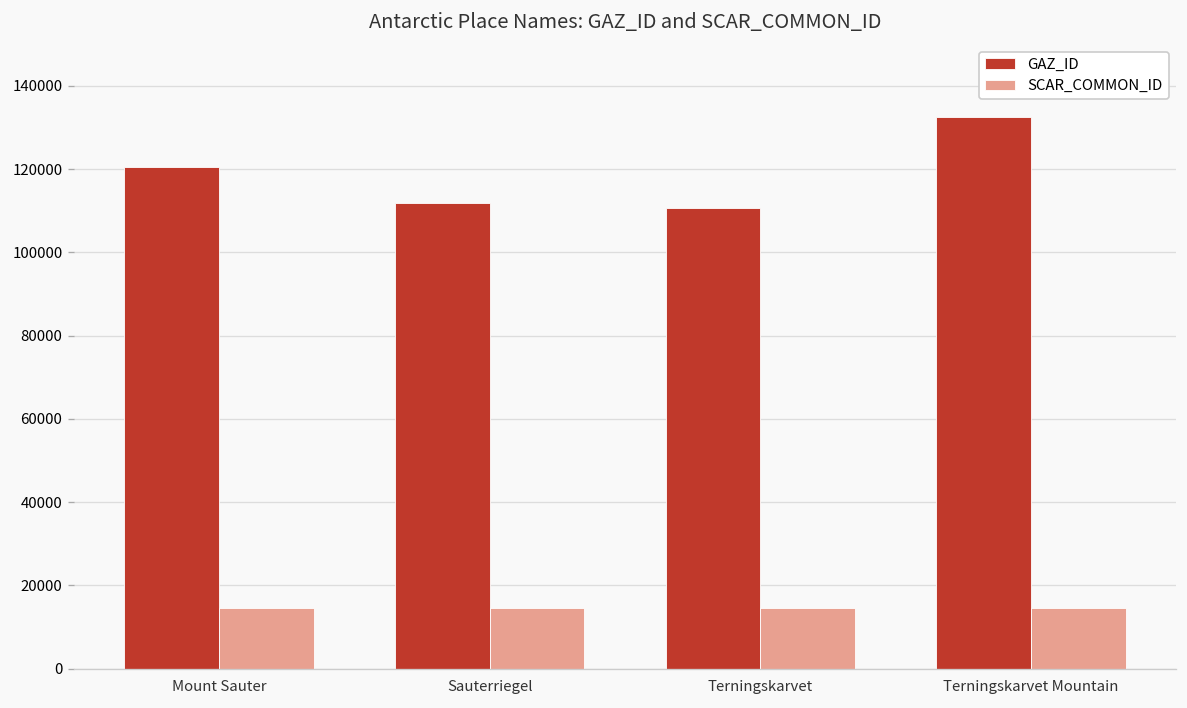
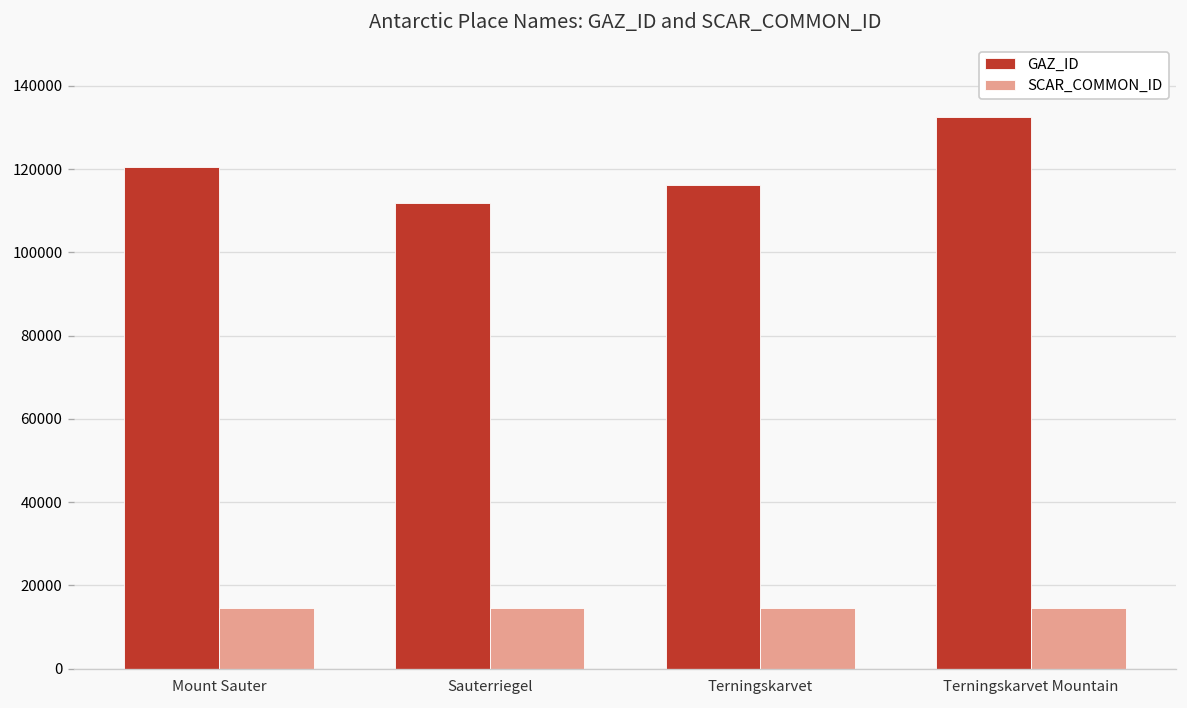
GAZ_ID, Terningskarvet: 111000 -> 116000
